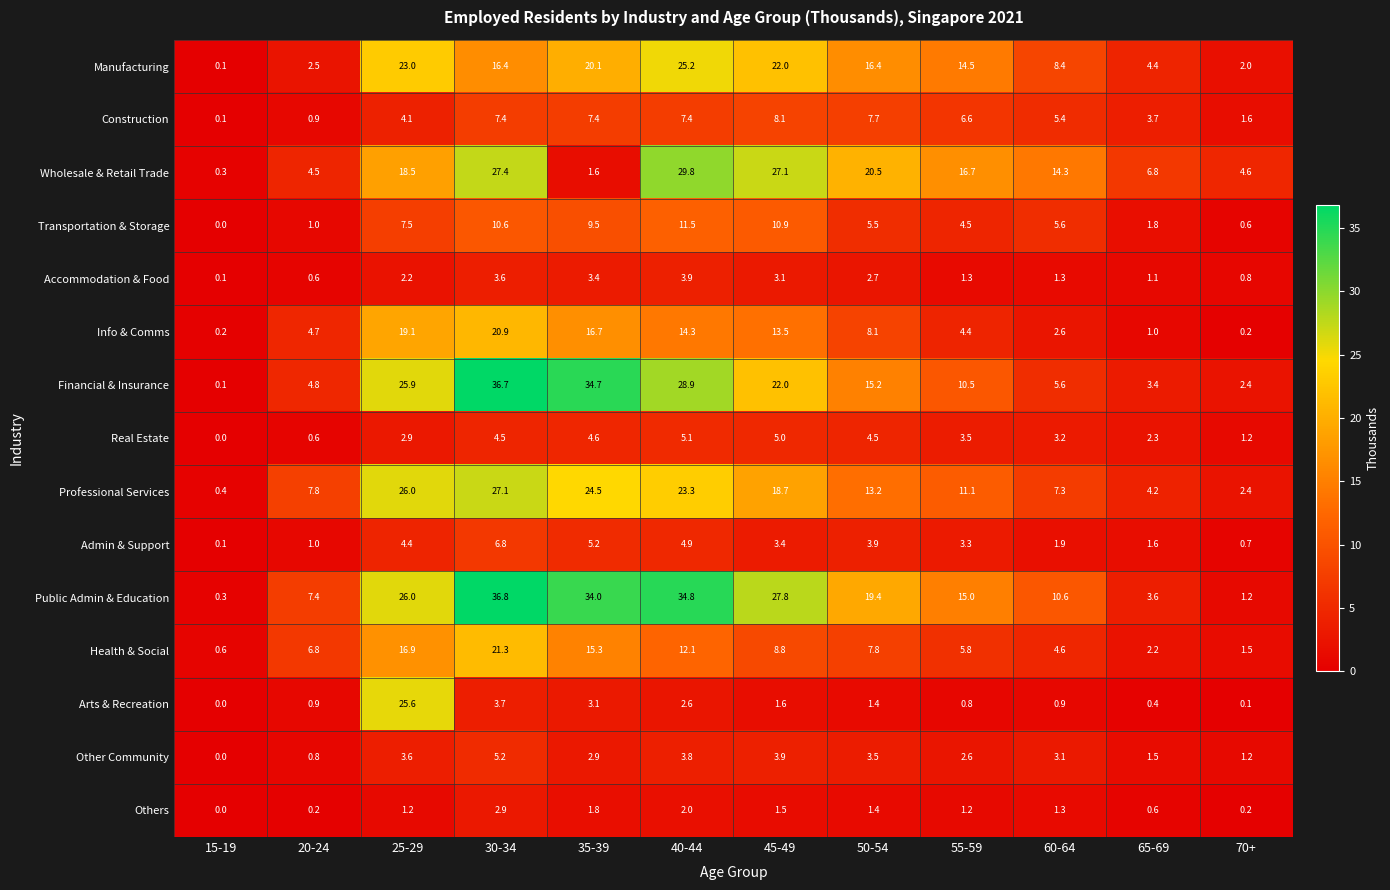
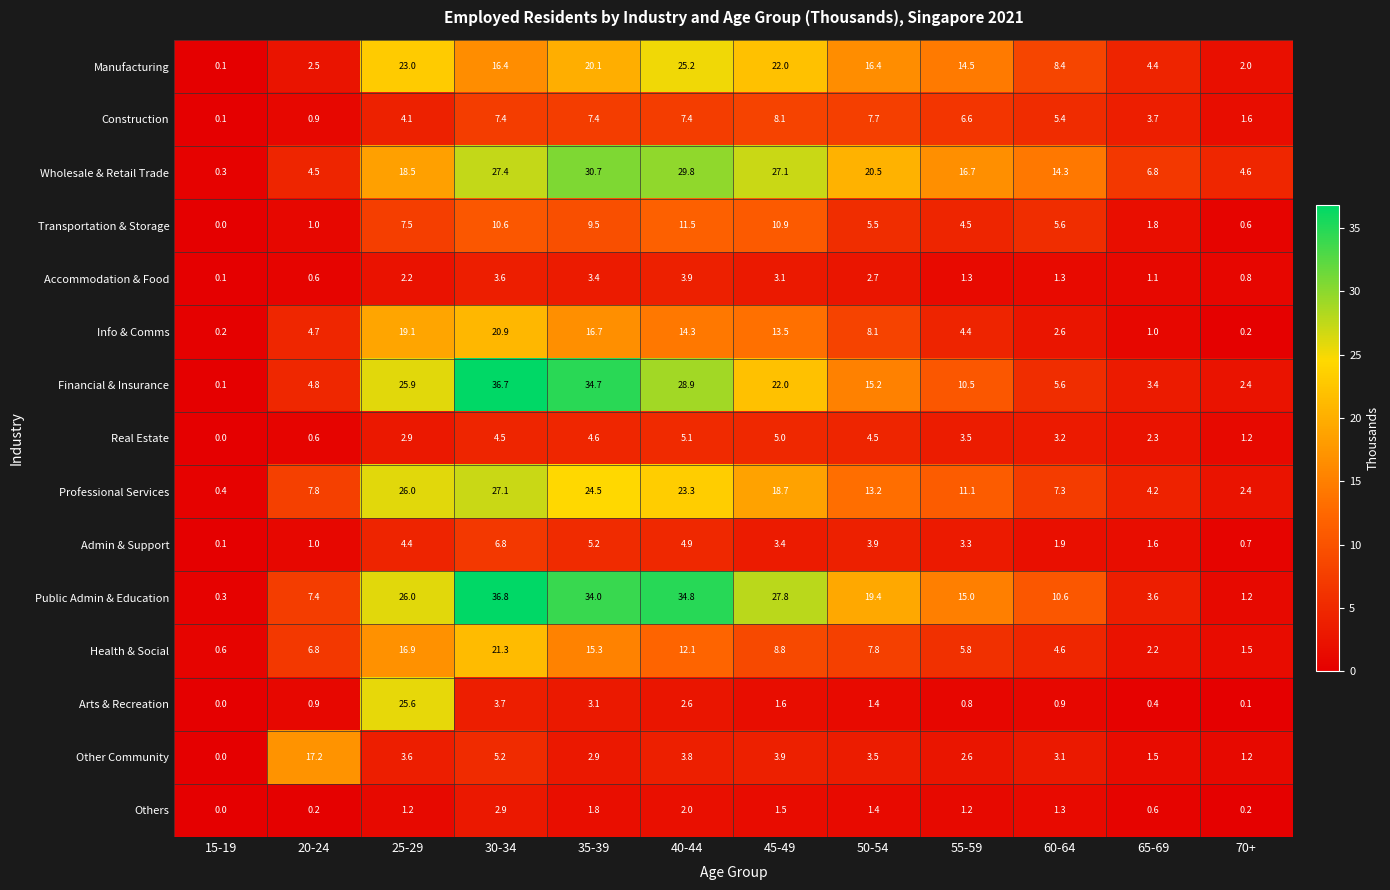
Wholesale & Retail Trade, 35-39: 1.6 -> 30.7
Other Community, 20-24: 0.8 -> 17.2
